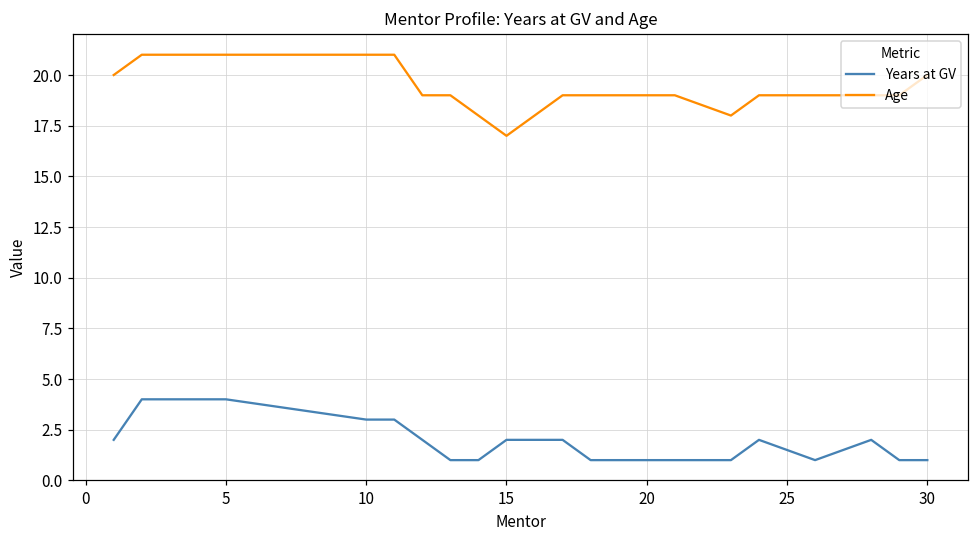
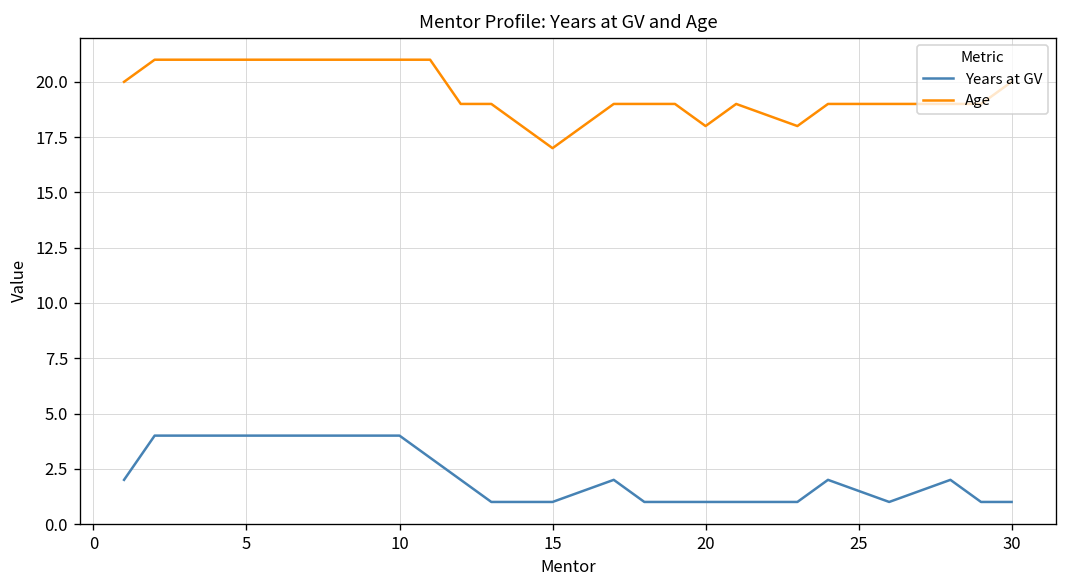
Years at GV, 10: 3 -> 4
Years at GV, 15: 2 -> 1
Age, 20: 19 -> 18
